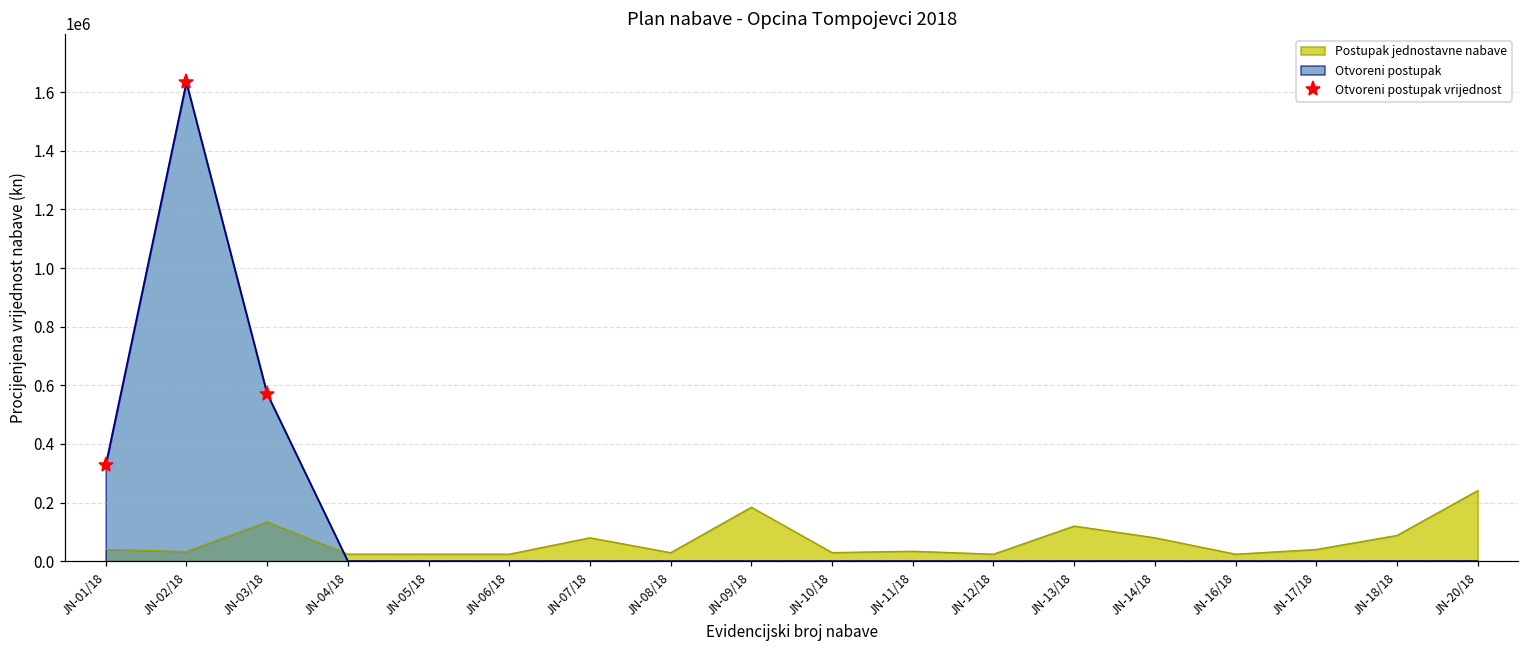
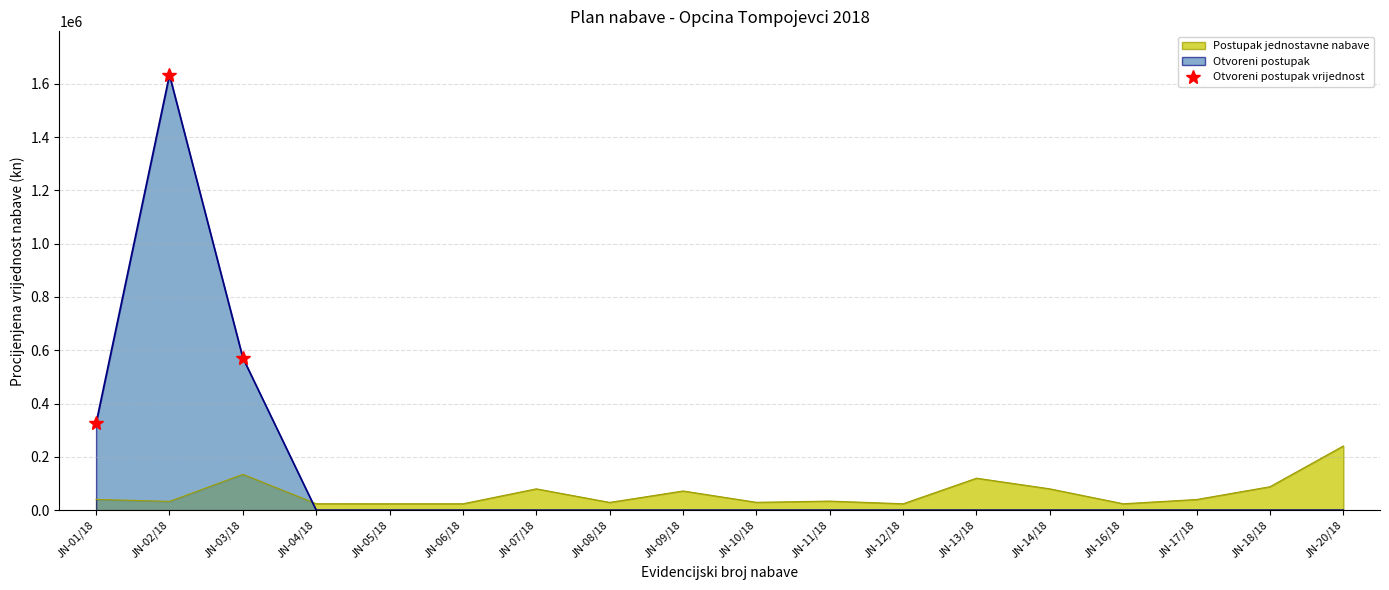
Postupak jednostavne nabave, JN-09/18: 180000 -> 70000
